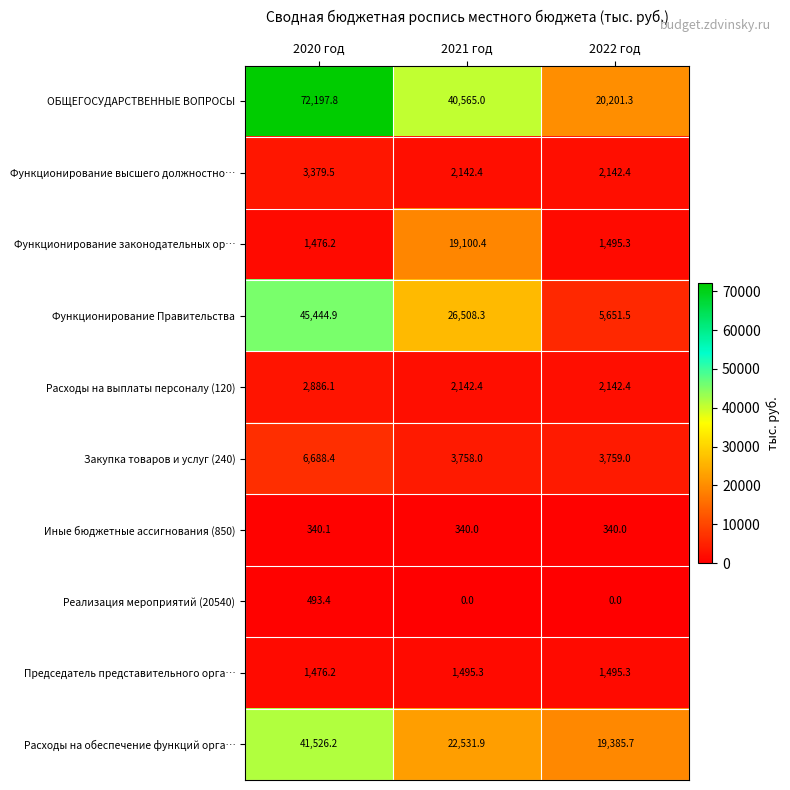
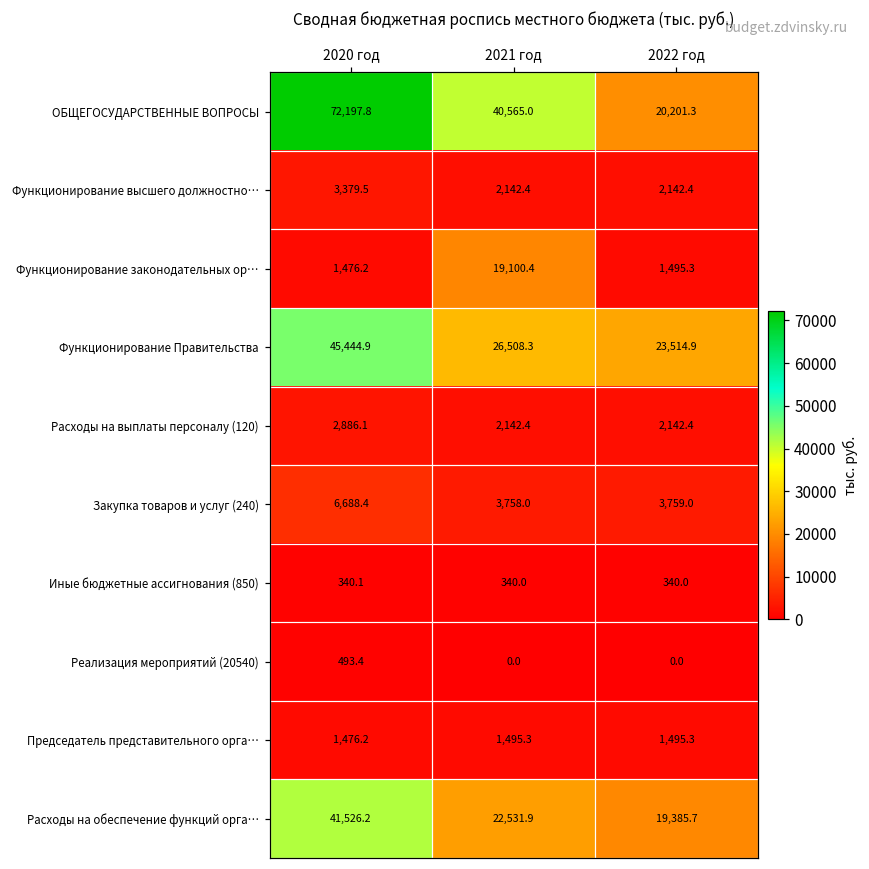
Функционирование Правительства, 2022 год: 5,651.5 -> 23,514.9
